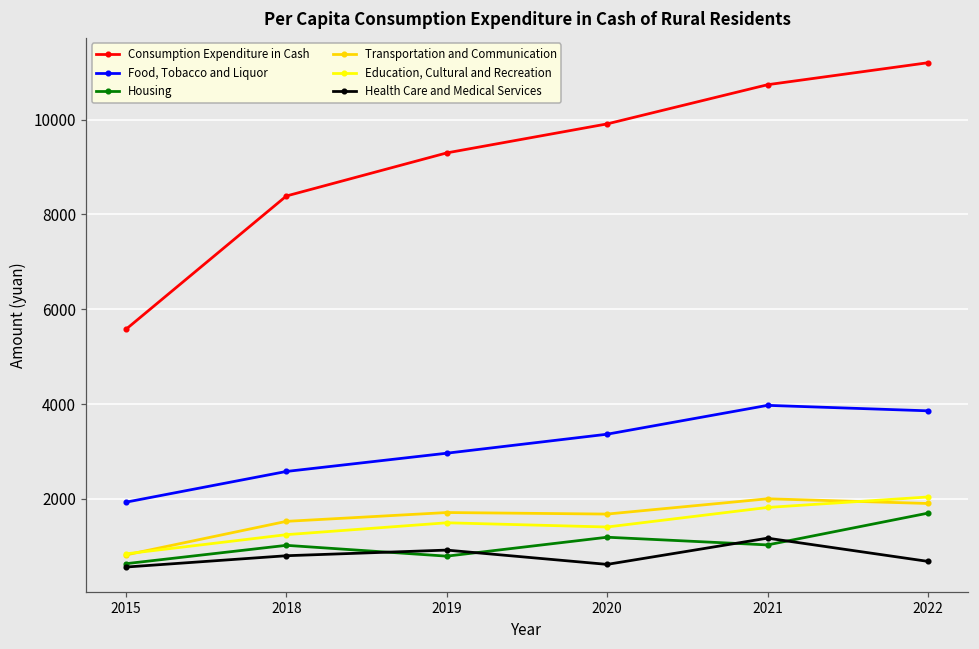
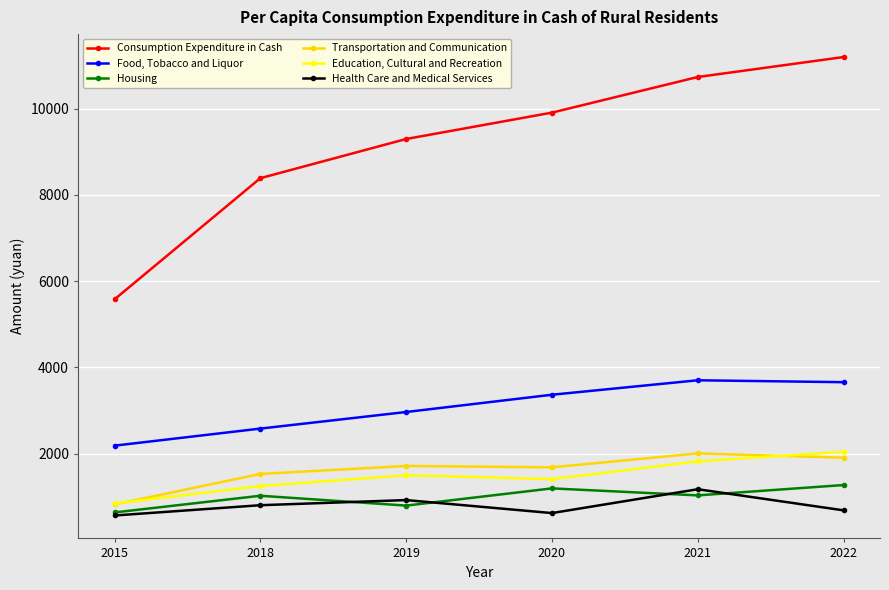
Food, Tobacco and Liquor, 2015: 1900 -> 2200
Food, Tobacco and Liquor, 2021: 4000 -> 3700
Food, Tobacco and Liquor, 2022: 3900 -> 3700
Housing, 2022: 1700 -> 1300
